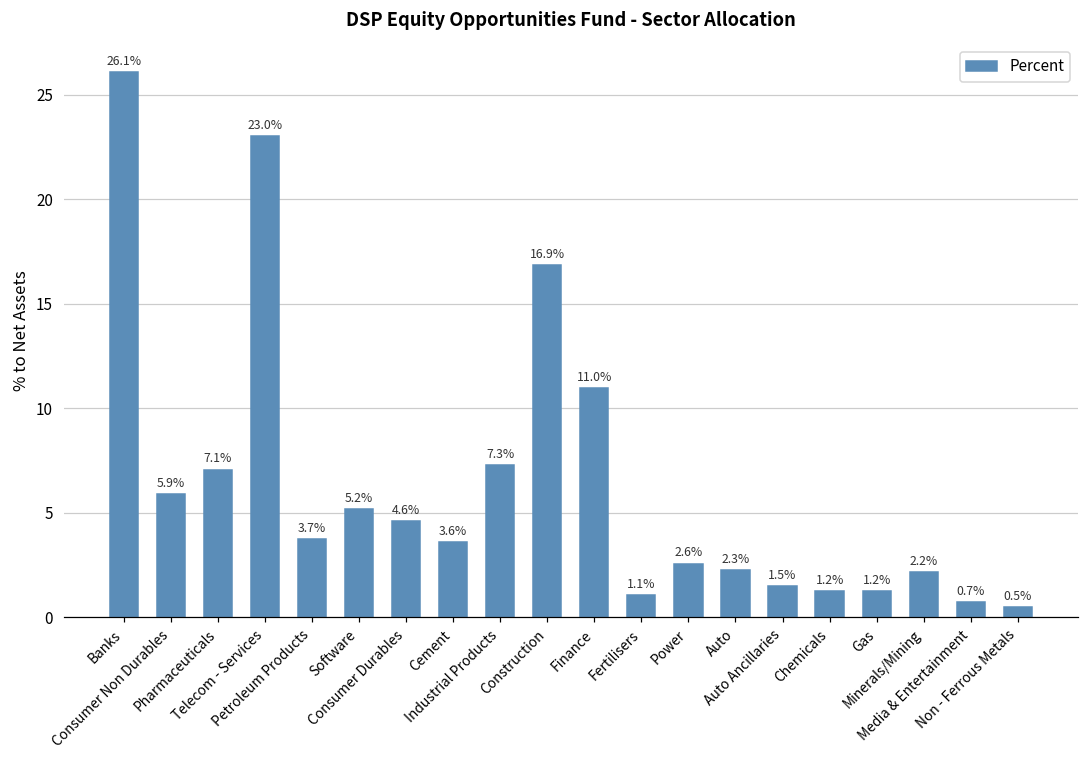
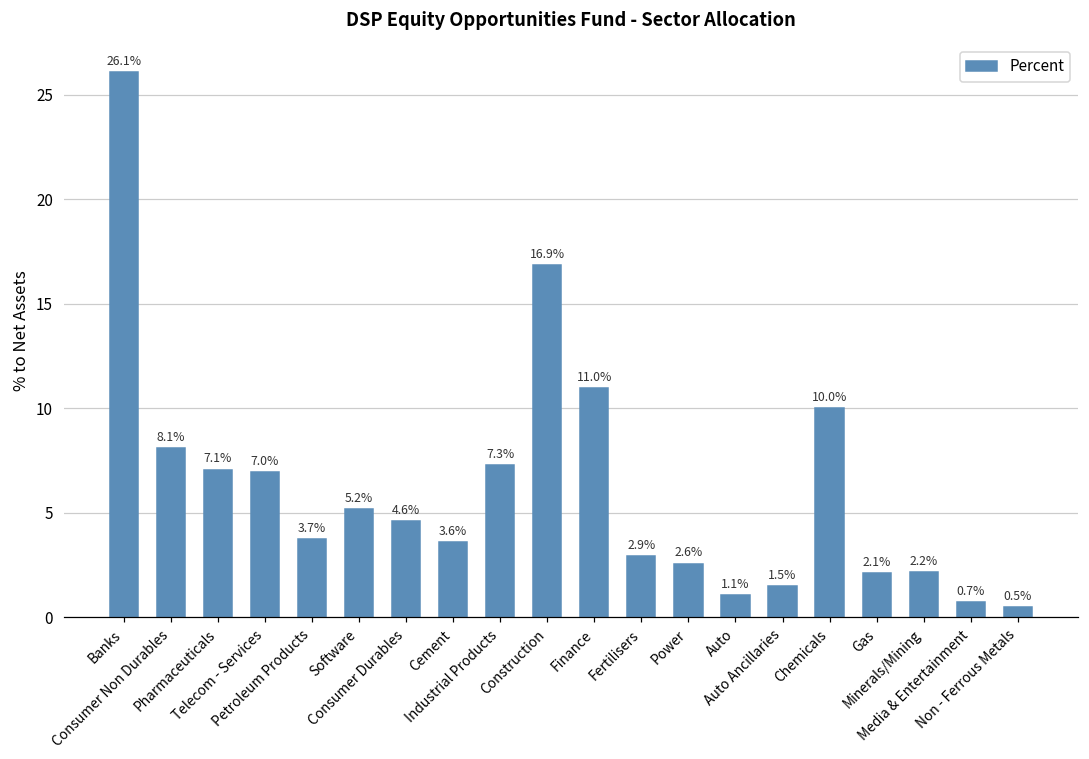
Consumer Non Durables: 5.9% -> 8.1%
Telecom - Services: 23.0% -> 7.0%
Fertilisers: 1.1% -> 2.9%
Auto: 2.3% -> 1.1%
Chemicals: 1.2% -> 10.0%
Gas: 1.2% -> 2.1%
